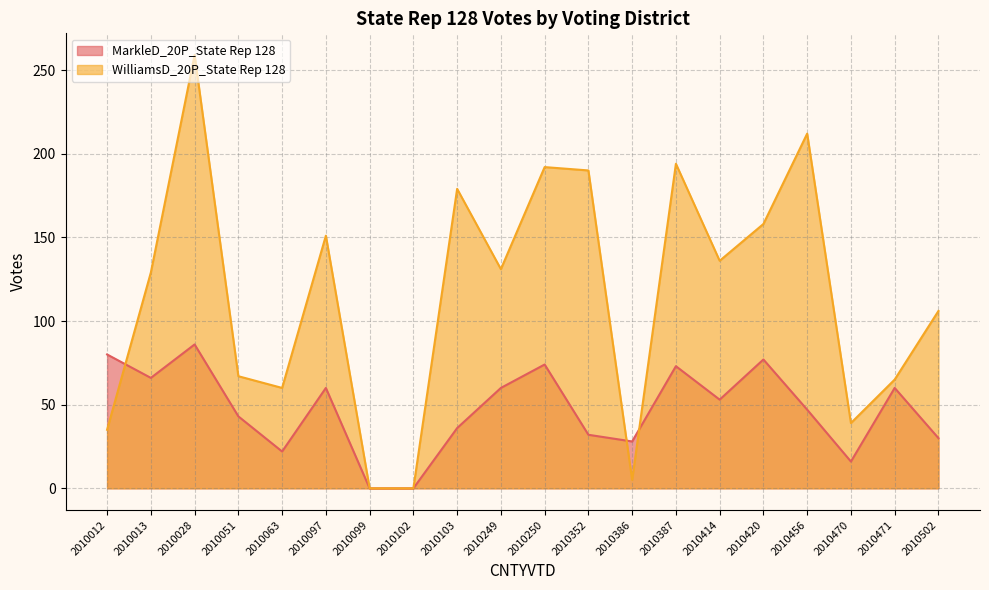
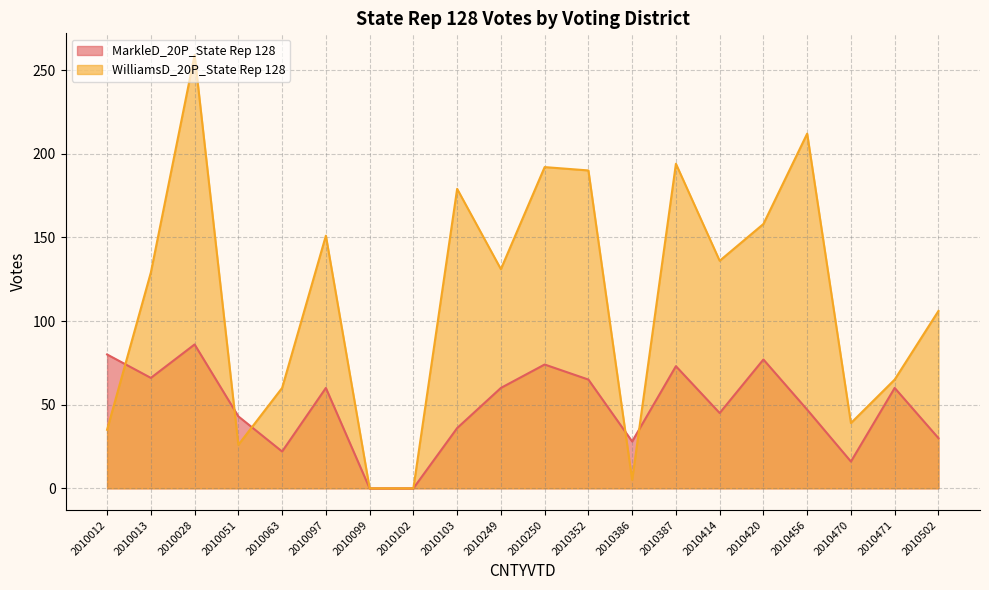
WilliamsD_20P_State Rep 128, 2010051: 67 -> 26
MarkleD_20P_State Rep 128, 2010352: 32 -> 65
MarkleD_20P_State Rep 128, 2010414: 53 -> 45
